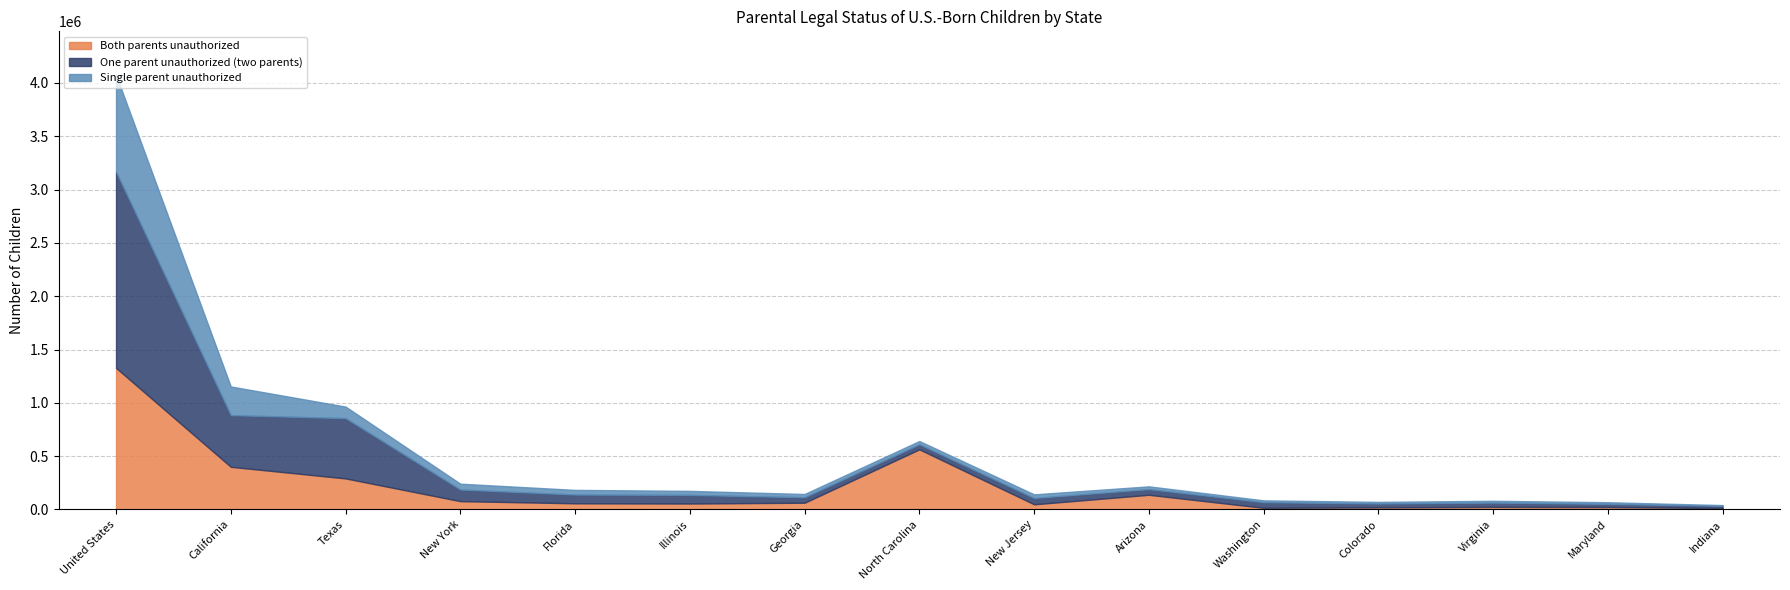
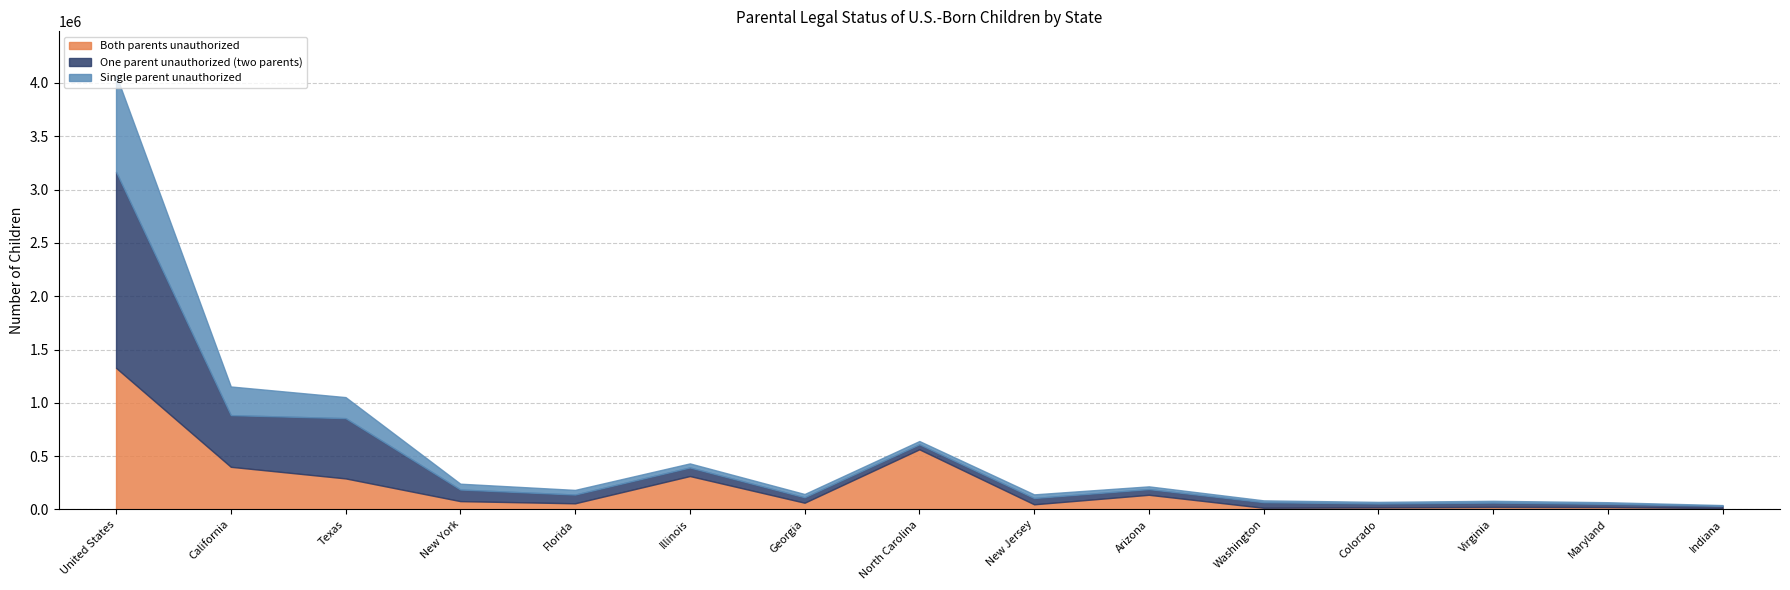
Single parent unauthorized, Texas: 110000 -> 200000
Both parents unauthorized, Illinois: 60000 -> 310000
